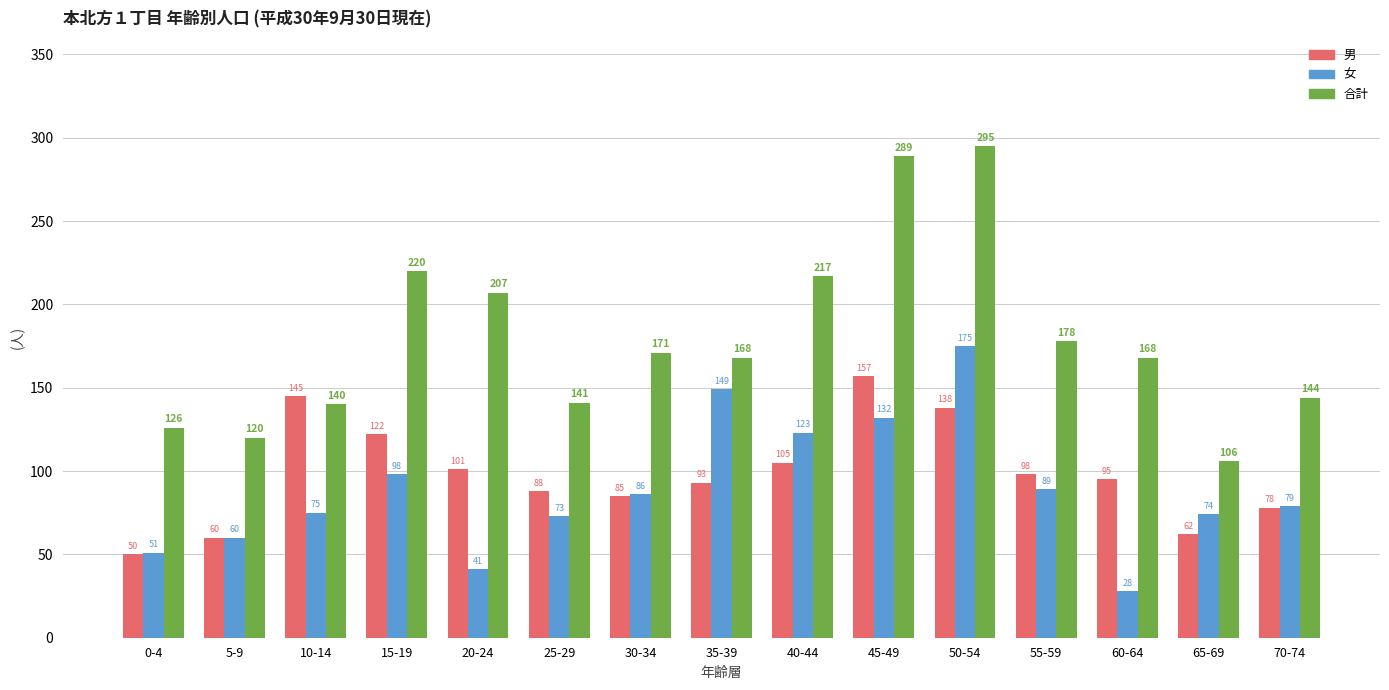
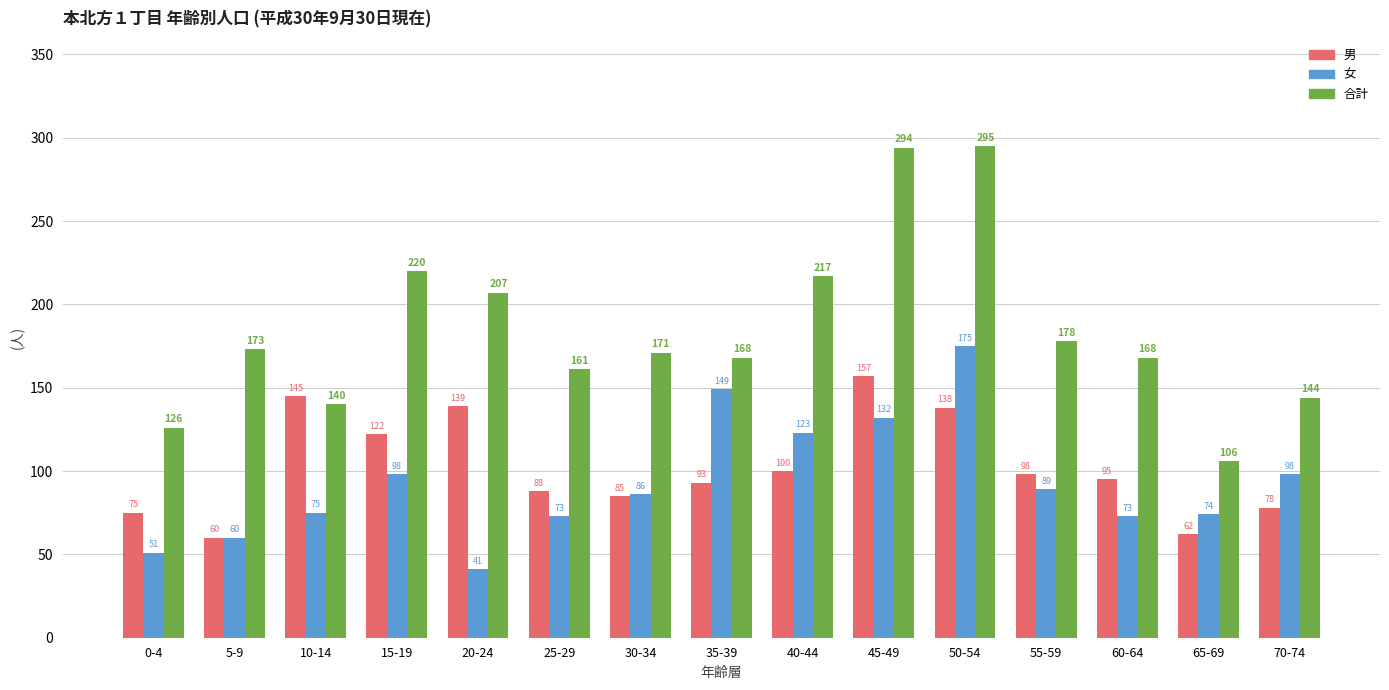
男, 0-4: 50 -> 75
合計, 5-9: 120 -> 173
男, 20-24: 101 -> 139
合計, 25-29: 141 -> 161
男, 40-44: 105 -> 100
合計, 45-49: 289 -> 294
女, 60-64: 28 -> 73
女, 70-74: 79 -> 98
